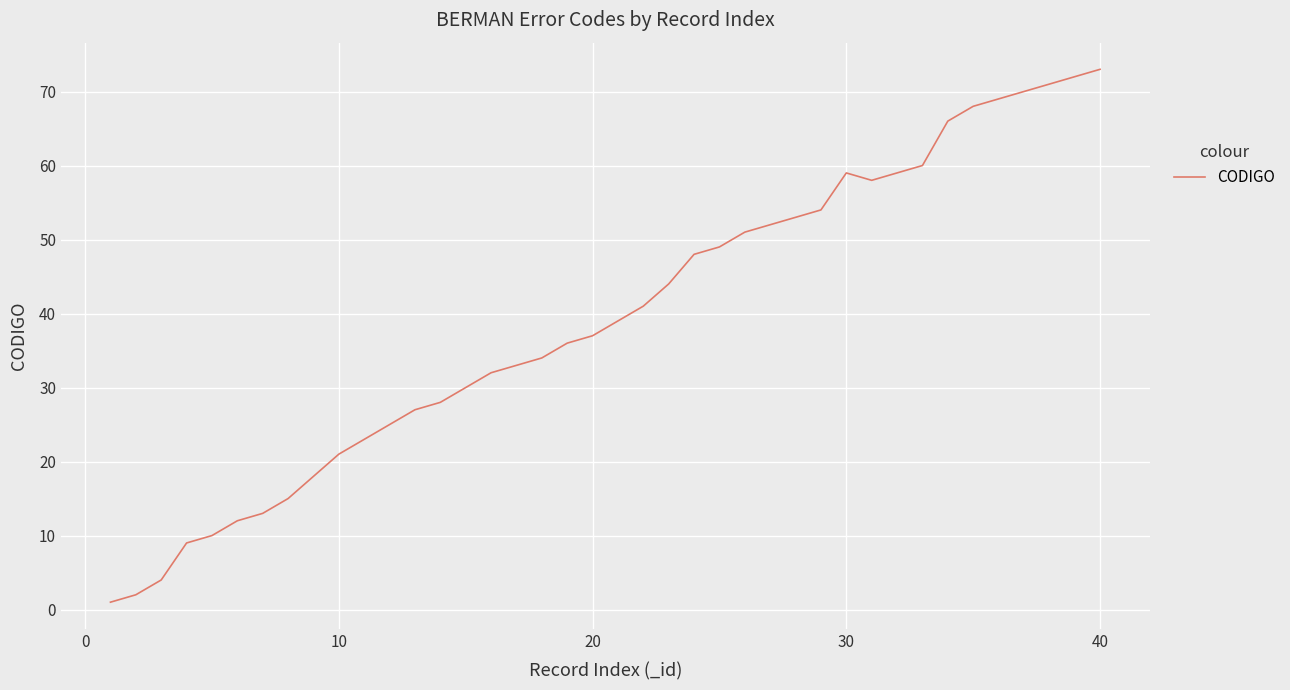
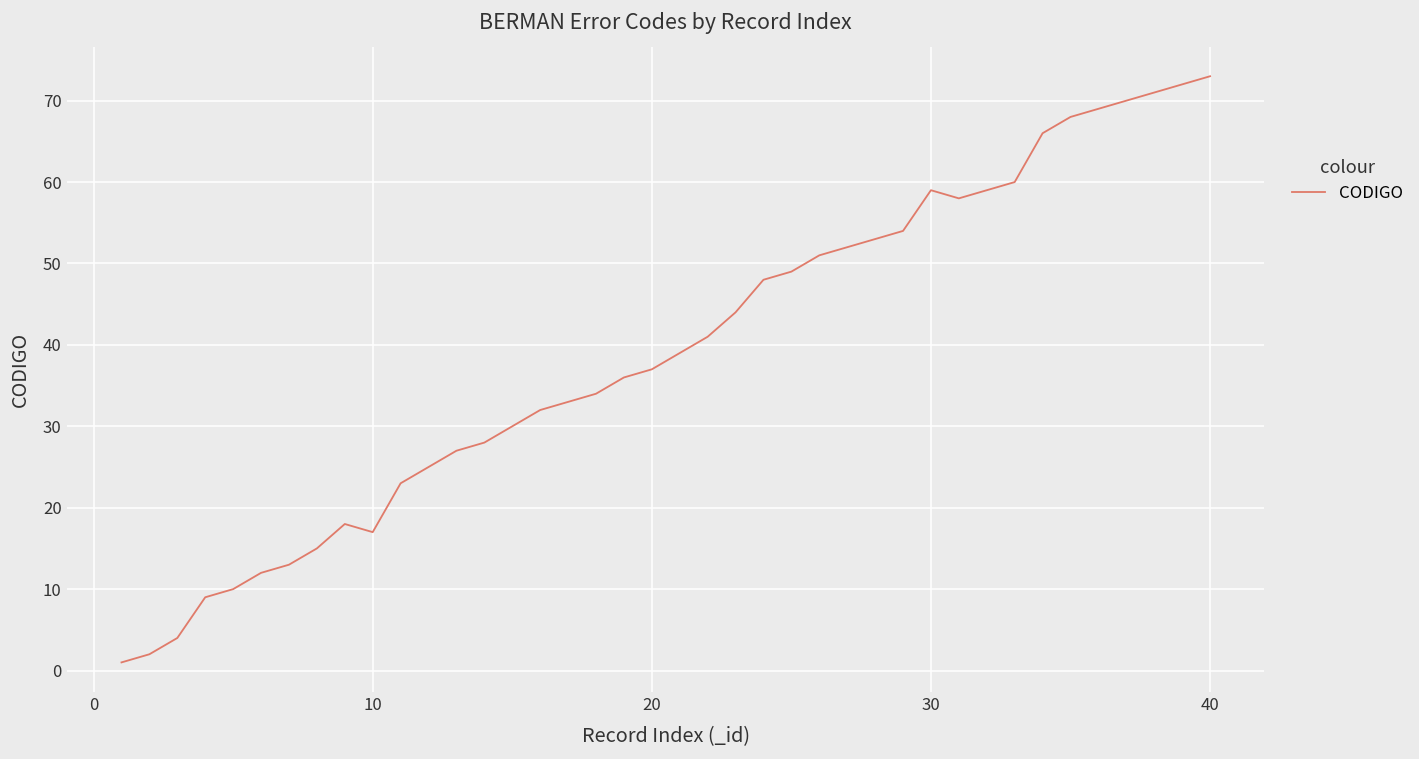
10: 21 -> 17
